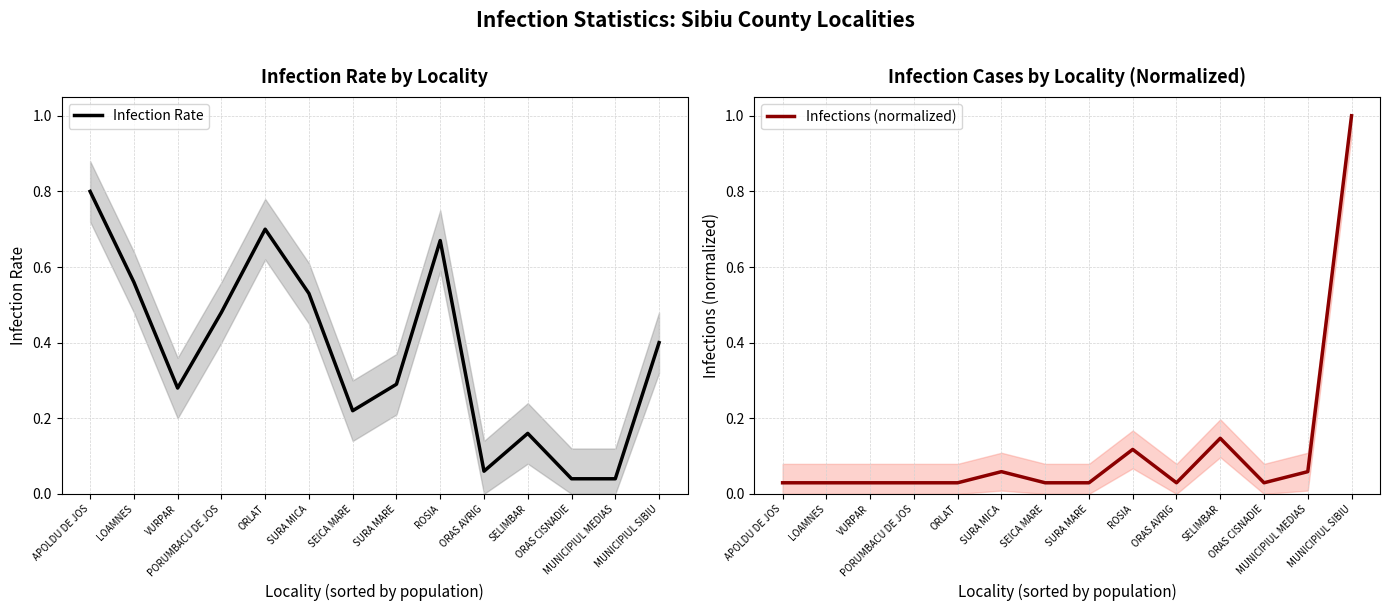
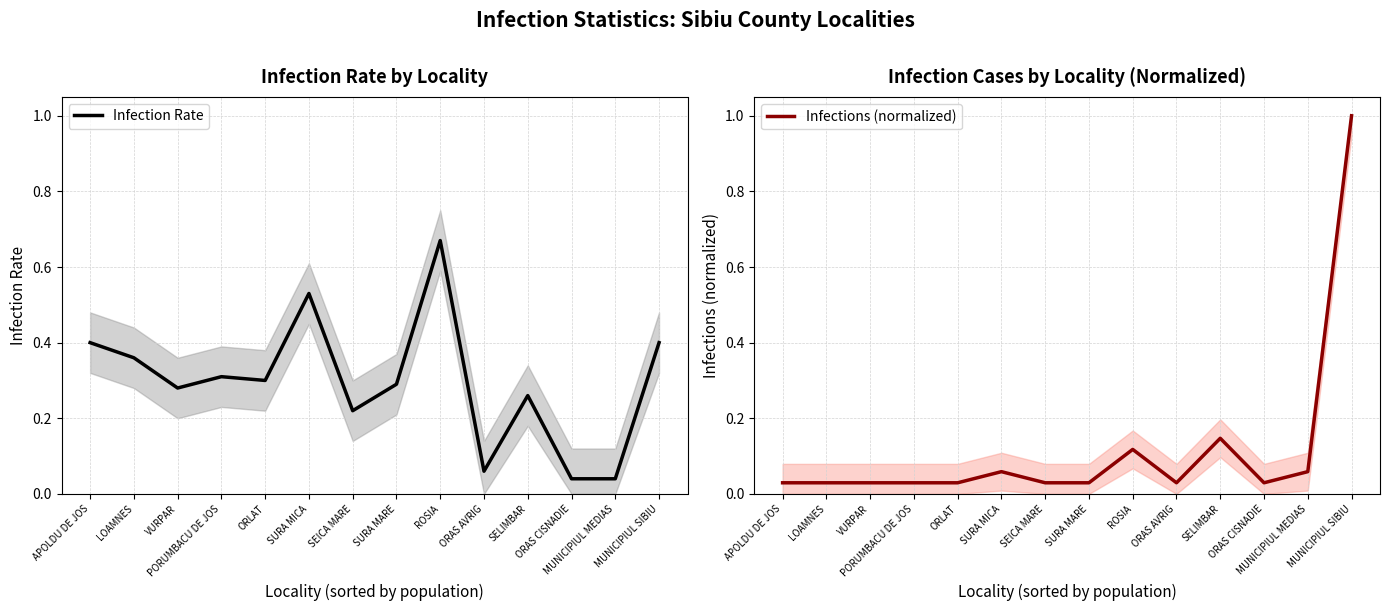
Infection Rate by Locality, Infection Rate, APOLDU DE JOS: 0.8 -> 0.4
Infection Rate by Locality, Infection Rate, LOAMNES: 0.56 -> 0.36
Infection Rate by Locality, Infection Rate, PORUMBACU DE JOS: 0.48 -> 0.31
Infection Rate by Locality, Infection Rate, ORLAT: 0.7 -> 0.3
Infection Rate by Locality, Infection Rate, SELIMBAR: 0.16 -> 0.26
